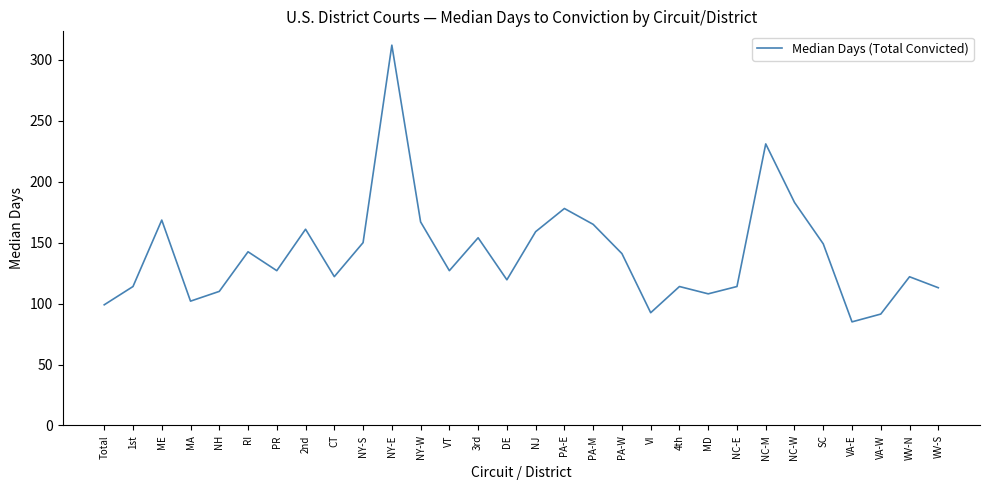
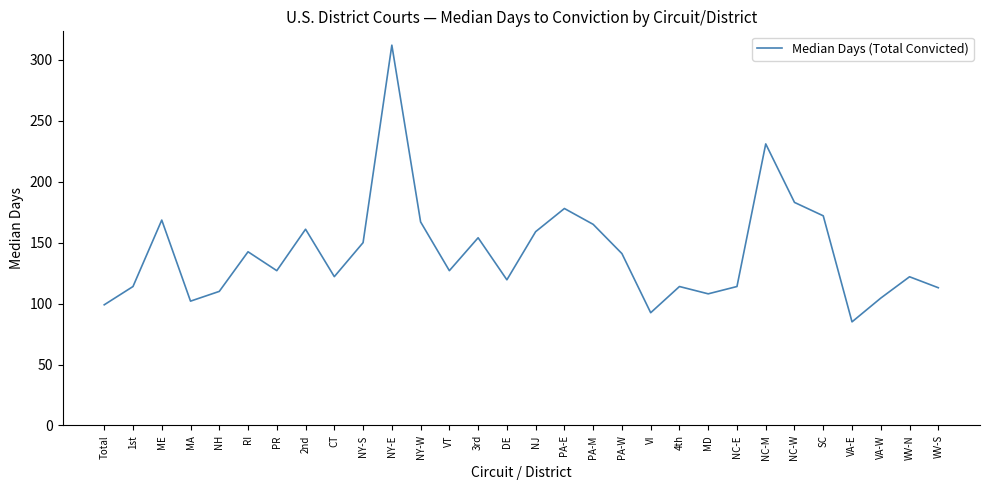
SC: 149 -> 172
VA-W: 91 -> 105
